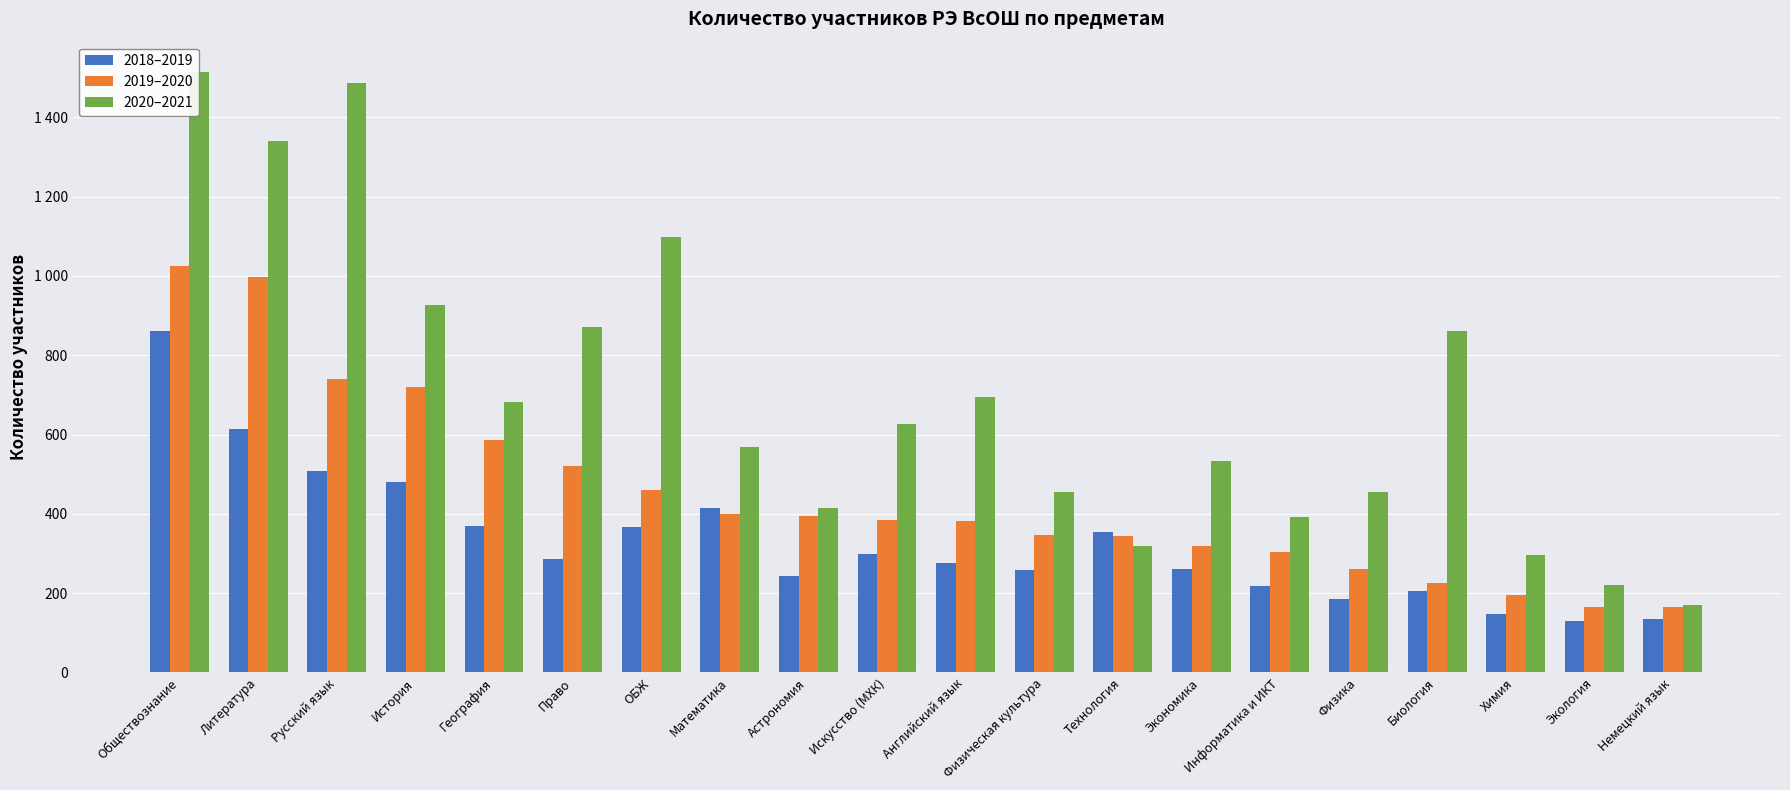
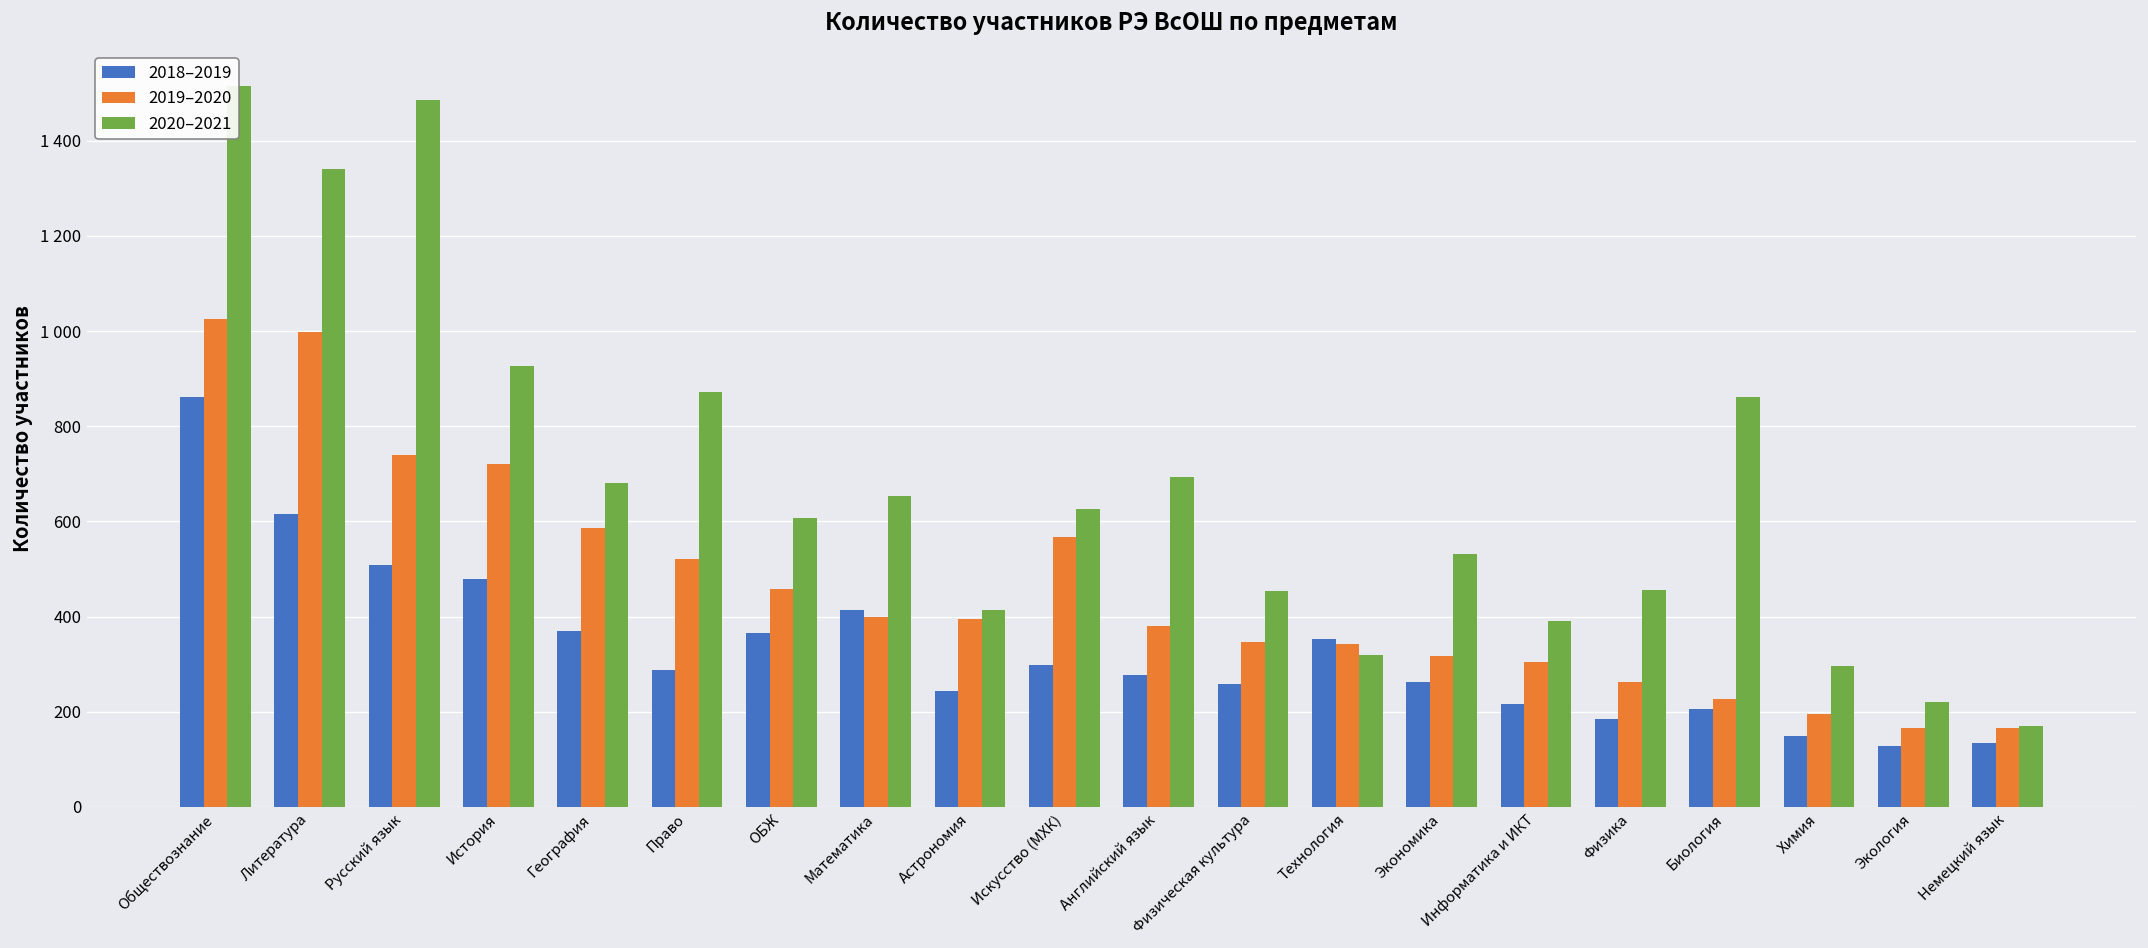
2020–2021, ОБЖ: 1100 -> 610
2020–2021, Математика: 570 -> 650
2019–2020, Искусство (МХК): 380 -> 570
